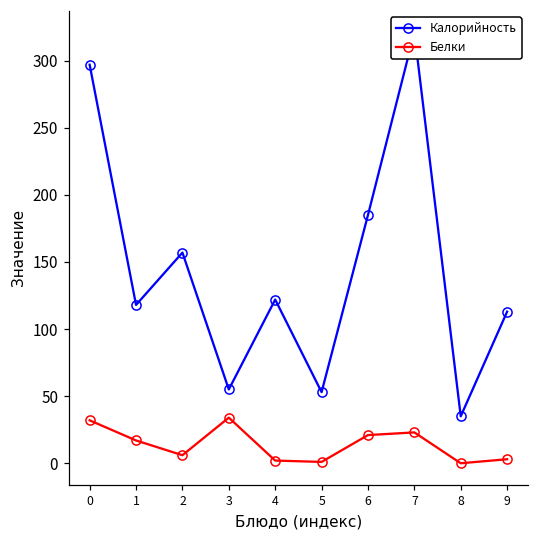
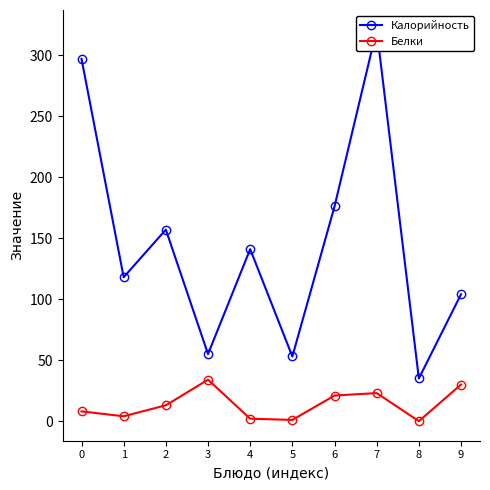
Белки, 0: 32 -> 8
Белки, 1: 17 -> 4
Белки, 2: 6 -> 13
Калорийность, 4: 122 -> 141
Калорийность, 6: 185 -> 176
Калорийность, 9: 113 -> 104
Белки, 9: 3 -> 30
